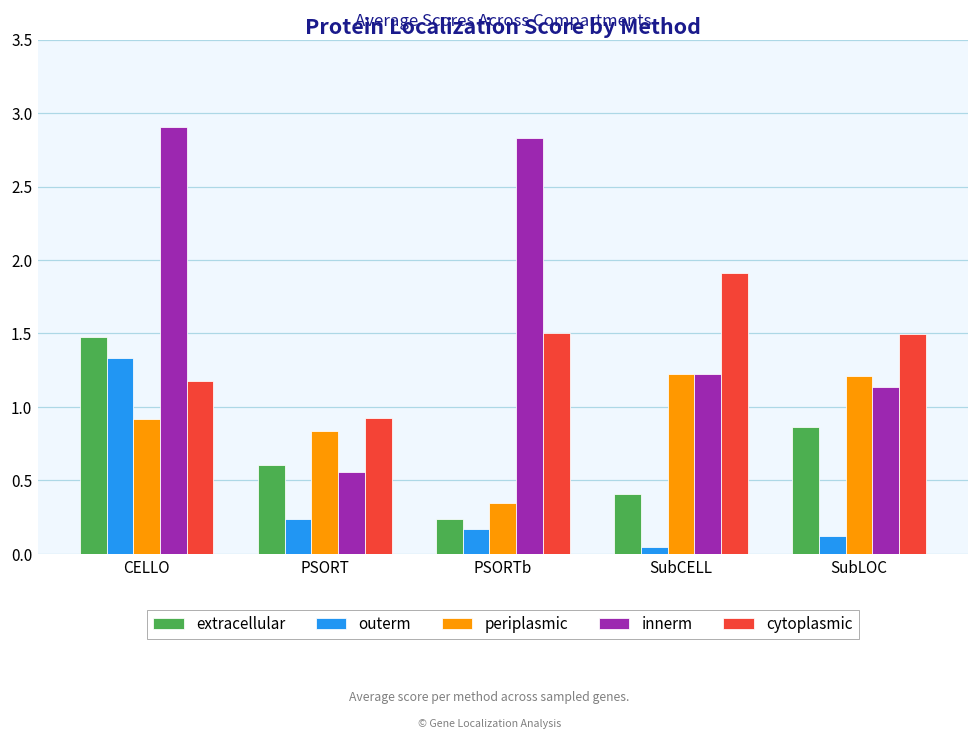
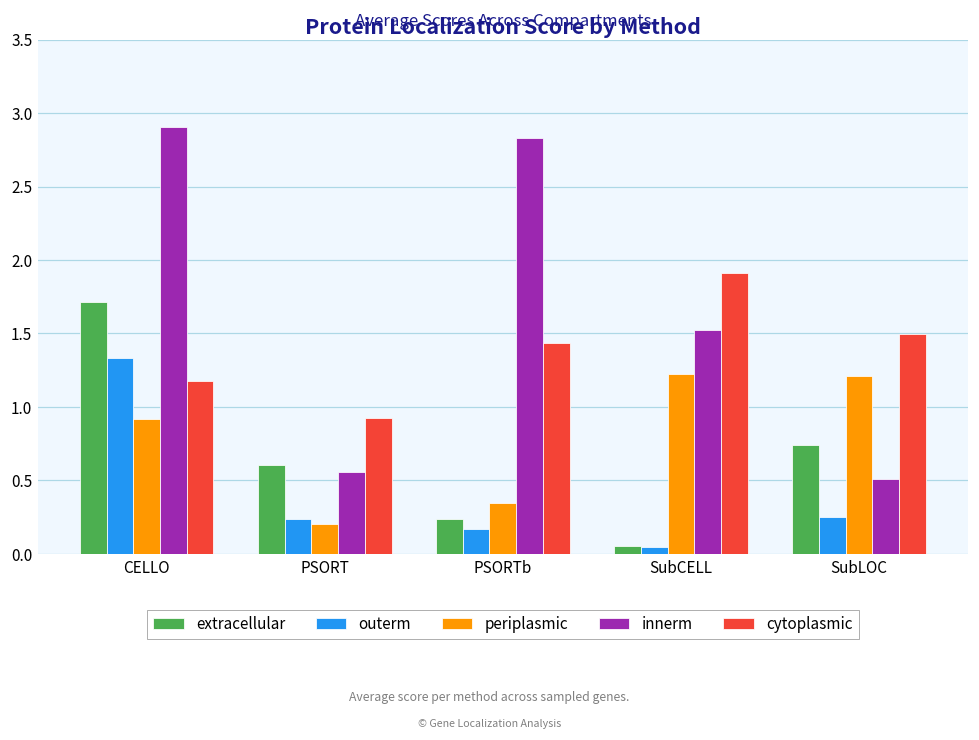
extracellular, CELLO: 1.48 -> 1.72
periplasmic, PSORT: 0.84 -> 0.21
cytoplasmic, PSORTb: 1.51 -> 1.43
extracellular, SubCELL: 0.41 -> 0.05
innerm, SubCELL: 1.23 -> 1.52
extracellular, SubLOC: 0.87 -> 0.74
outerm, SubLOC: 0.12 -> 0.25
innerm, SubLOC: 1.13 -> 0.51
